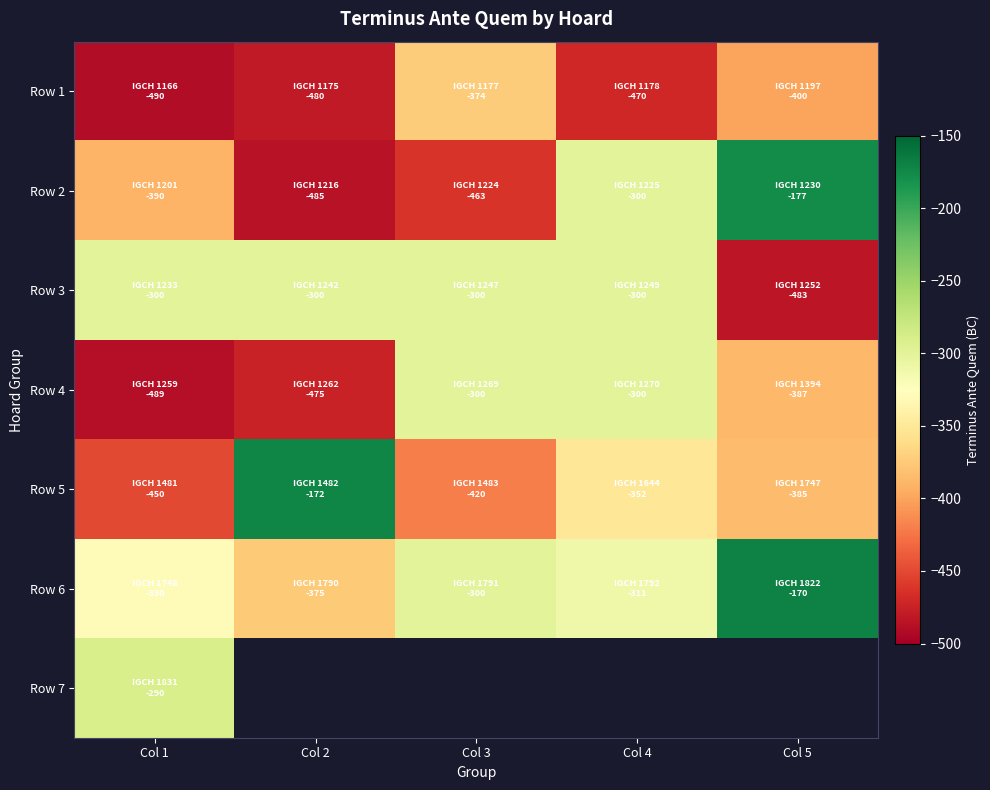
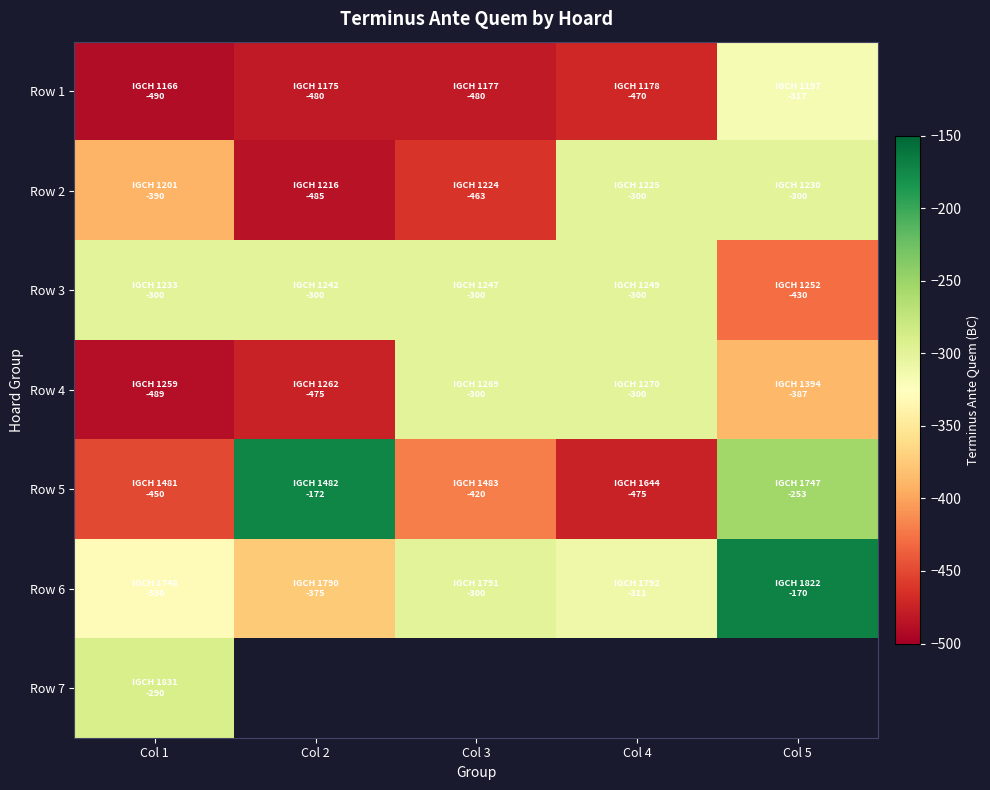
Row 1, Col 3: -374 -> -480
Row 1, Col 5: -400 -> -317
Row 2, Col 5: -177 -> -300
Row 3, Col 5: -483 -> -430
Row 5, Col 4: -352 -> -475
Row 5, Col 5: -385 -> -253
